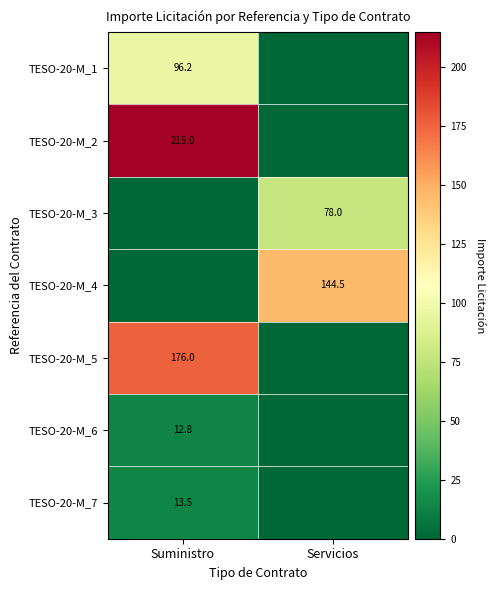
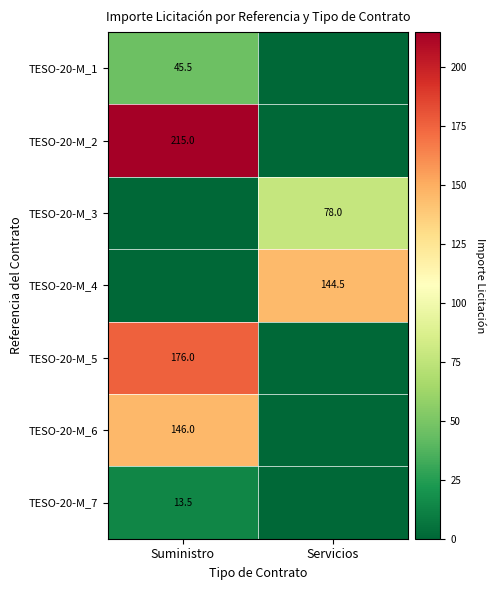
TESO-20-M_1, Suministro: 96.2 -> 45.5
TESO-20-M_6, Suministro: 12.8 -> 146.0
